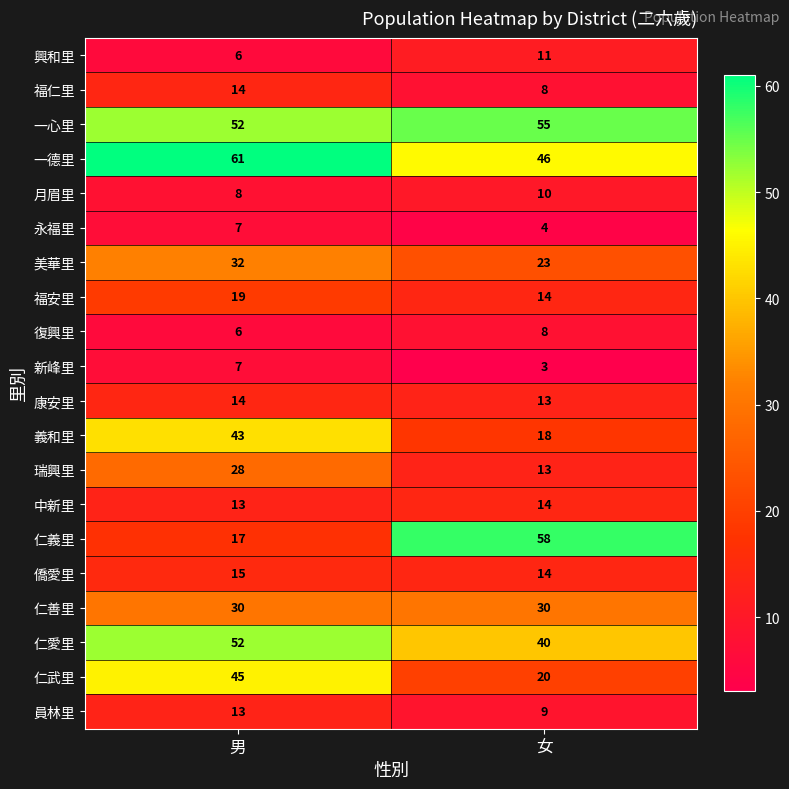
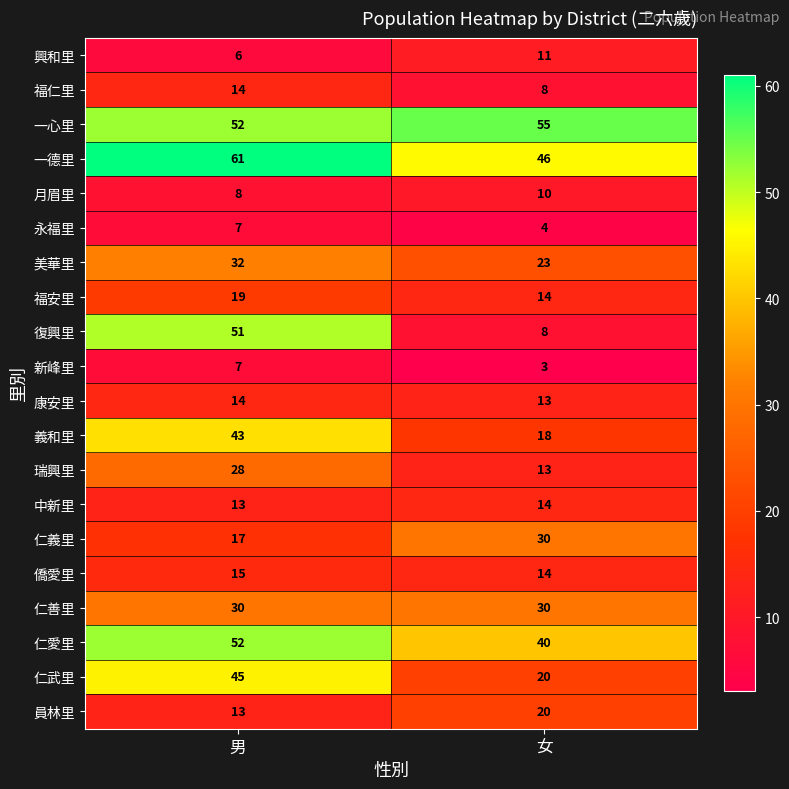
復興里, 男: 6 -> 51
仁義里, 女: 58 -> 30
員林里, 女: 9 -> 20
